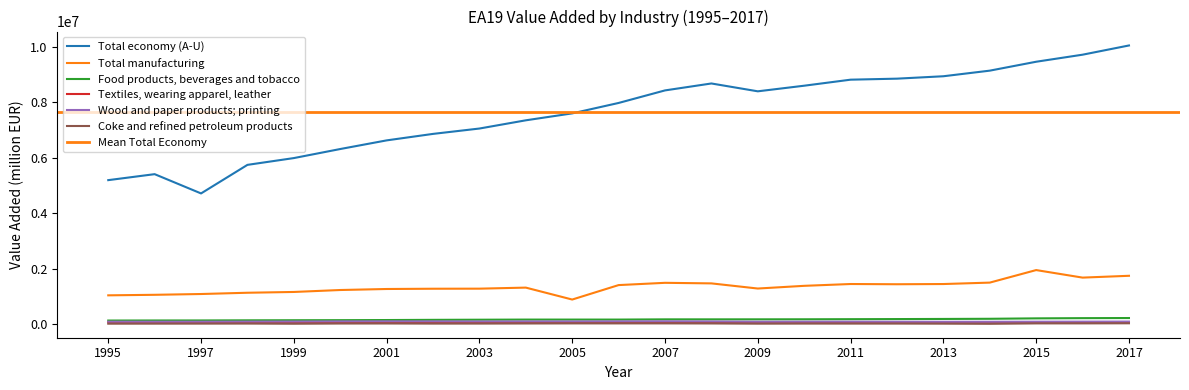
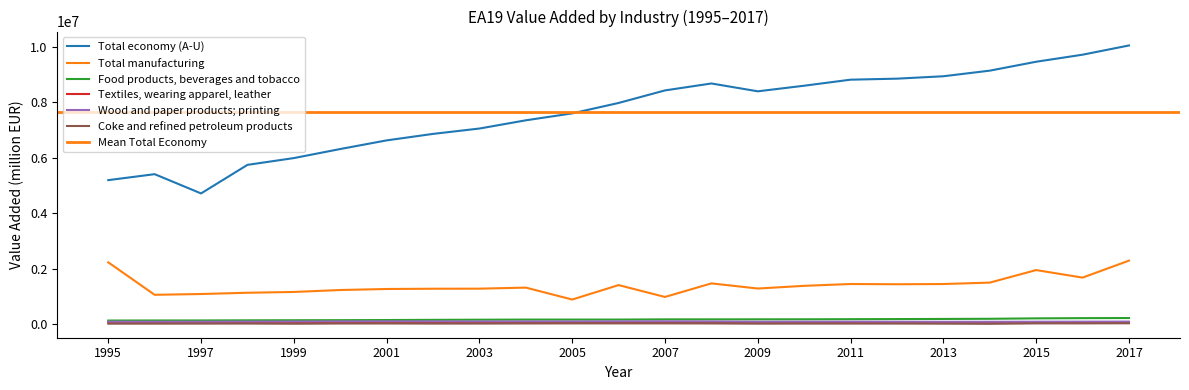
Total manufacturing, 1995: 1000000 -> 2200000
Total manufacturing, 2007: 1500000 -> 1000000
Total manufacturing, 2017: 1700000 -> 2300000
